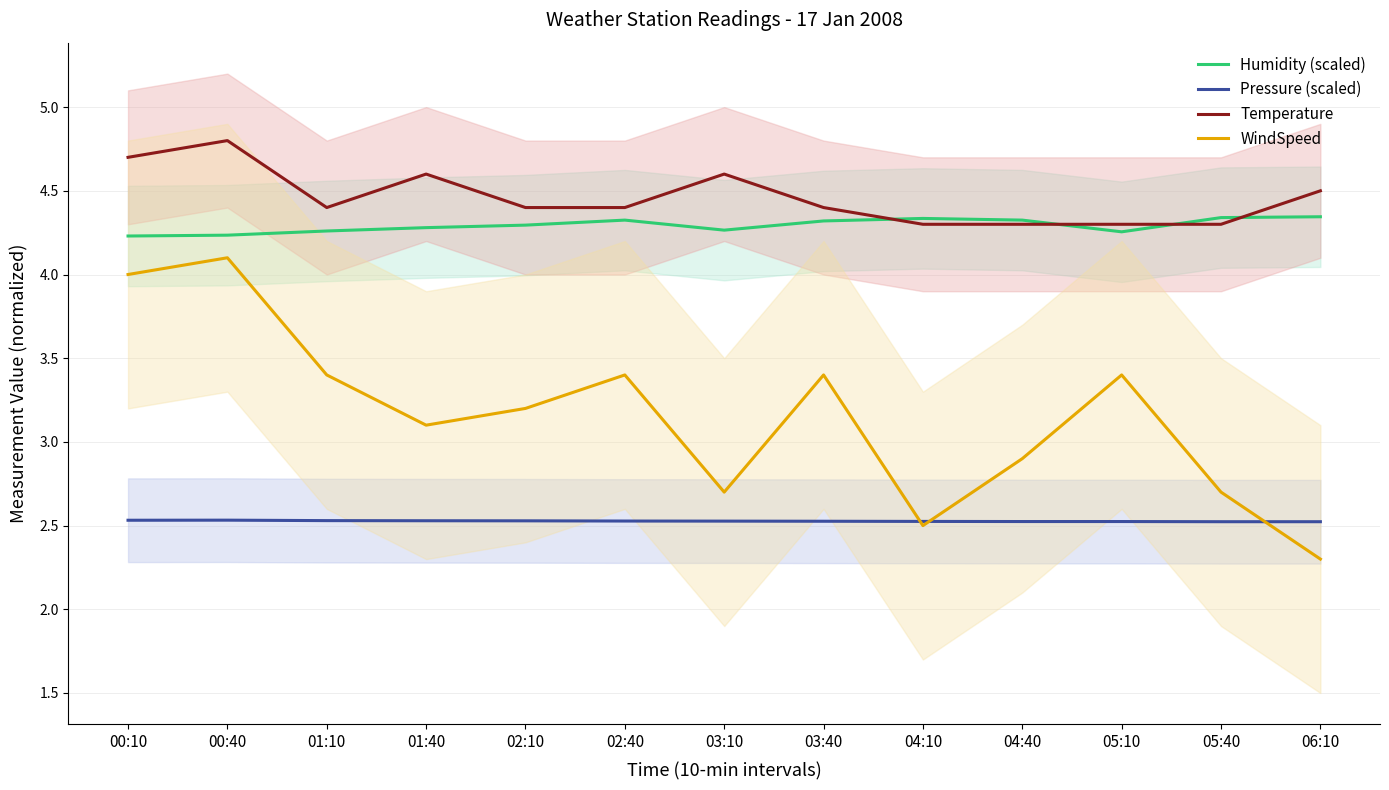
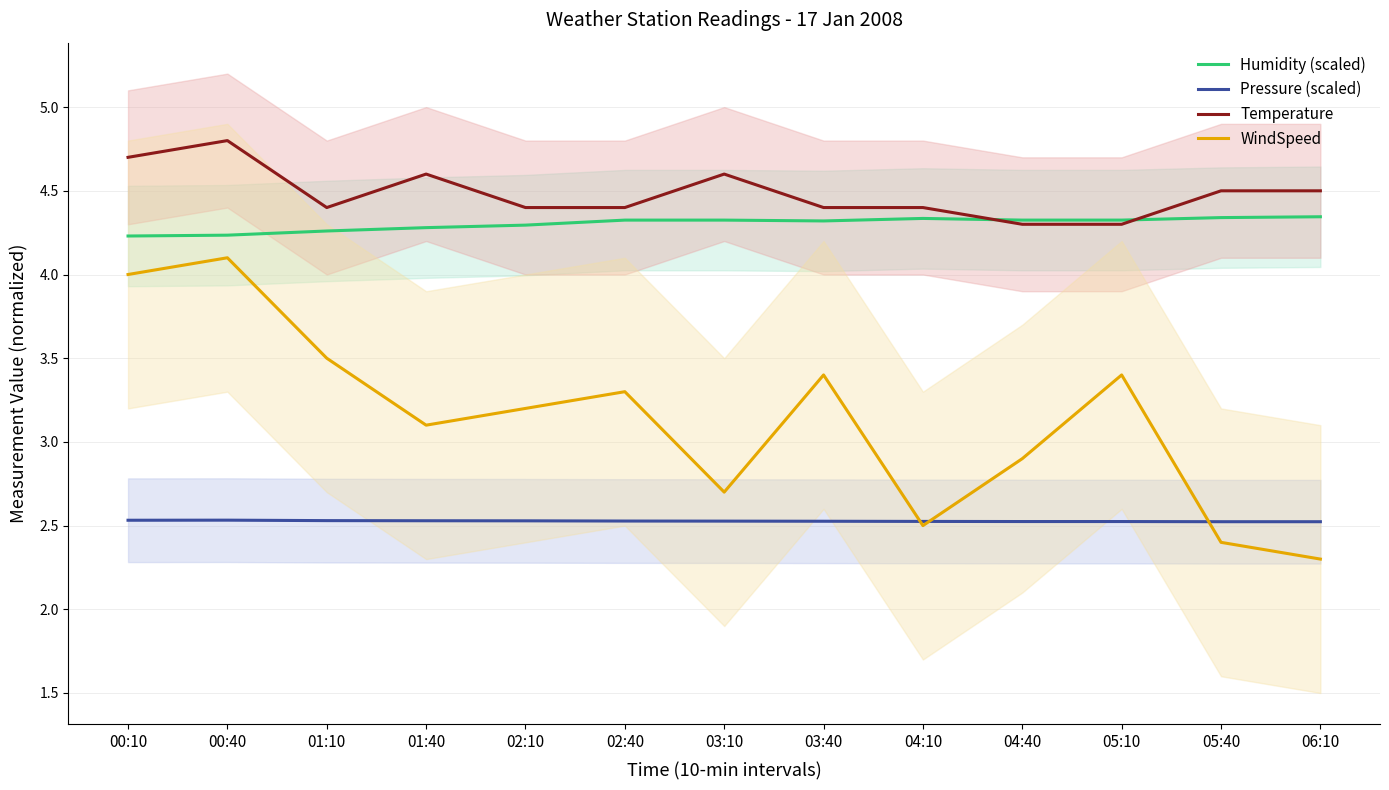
WindSpeed, 01:10: 3.4 -> 3.5
WindSpeed, 02:40: 3.4 -> 3.3
Humidity (scaled), 03:10: 4.27 -> 4.33
Temperature, 04:10: 4.3 -> 4.4
Humidity (scaled), 05:10: 4.26 -> 4.33
Temperature, 05:40: 4.3 -> 4.5
WindSpeed, 05:40: 2.7 -> 2.4
